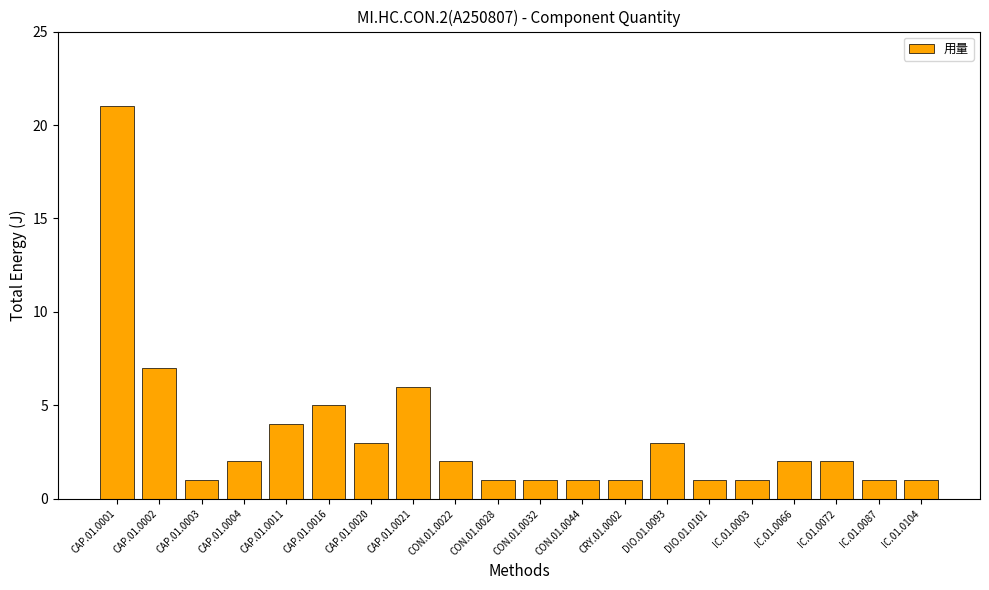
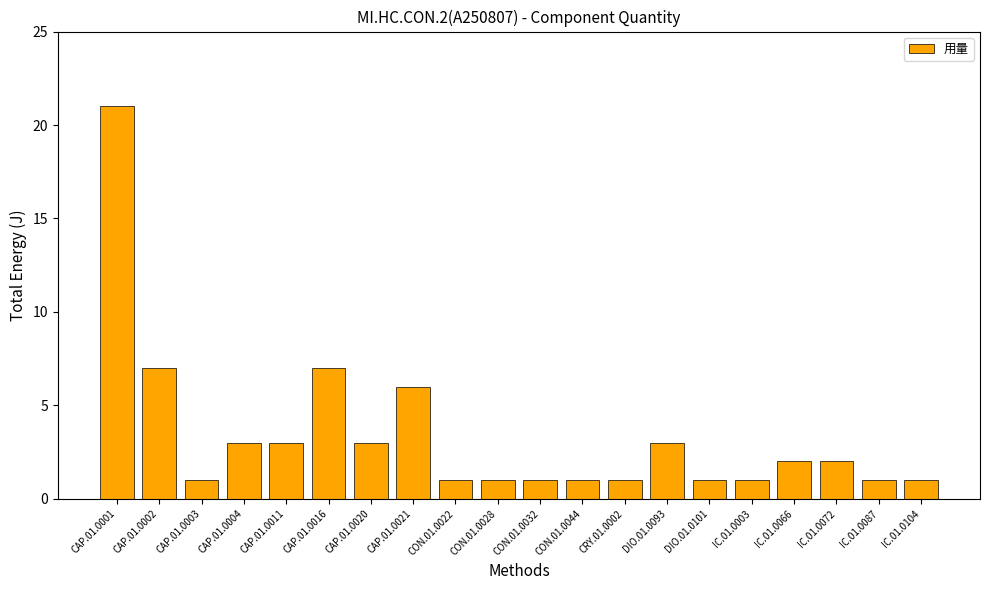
CAP.01.0004: 2 -> 3
CAP.01.0011: 4 -> 3
CAP.01.0016: 5 -> 7
CON.01.0022: 2 -> 1
